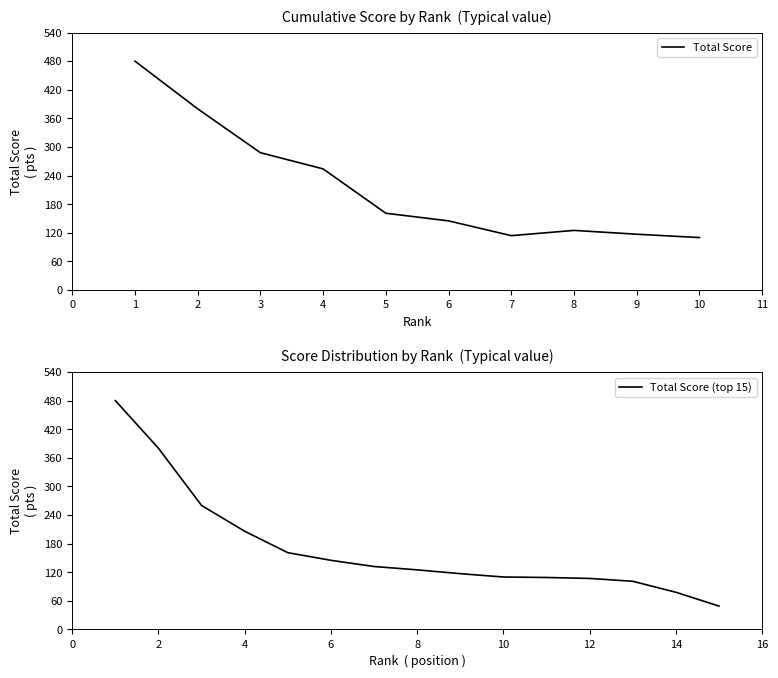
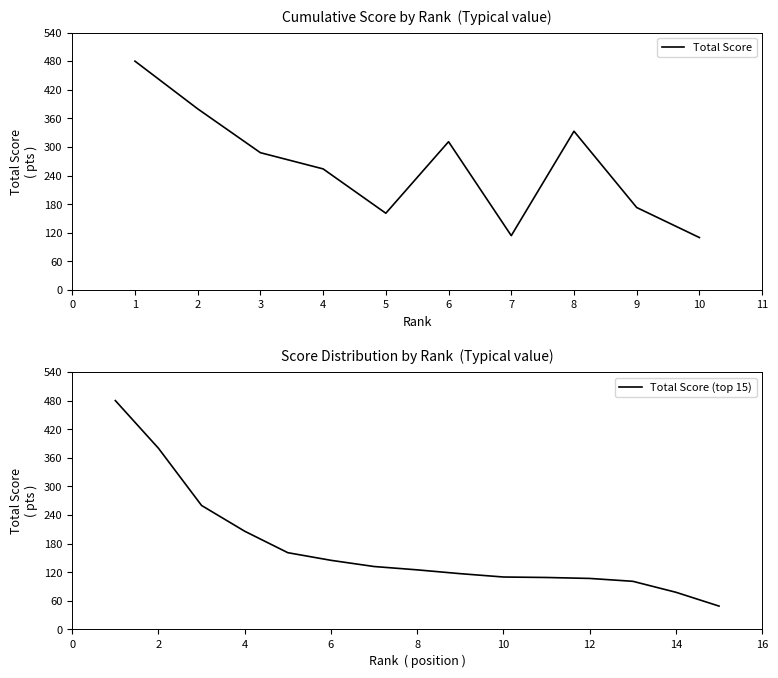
Cumulative Score by Rank (Typical value), 6: 150 -> 310
Cumulative Score by Rank (Typical value), 8: 130 -> 330
Cumulative Score by Rank (Typical value), 9: 120 -> 170
